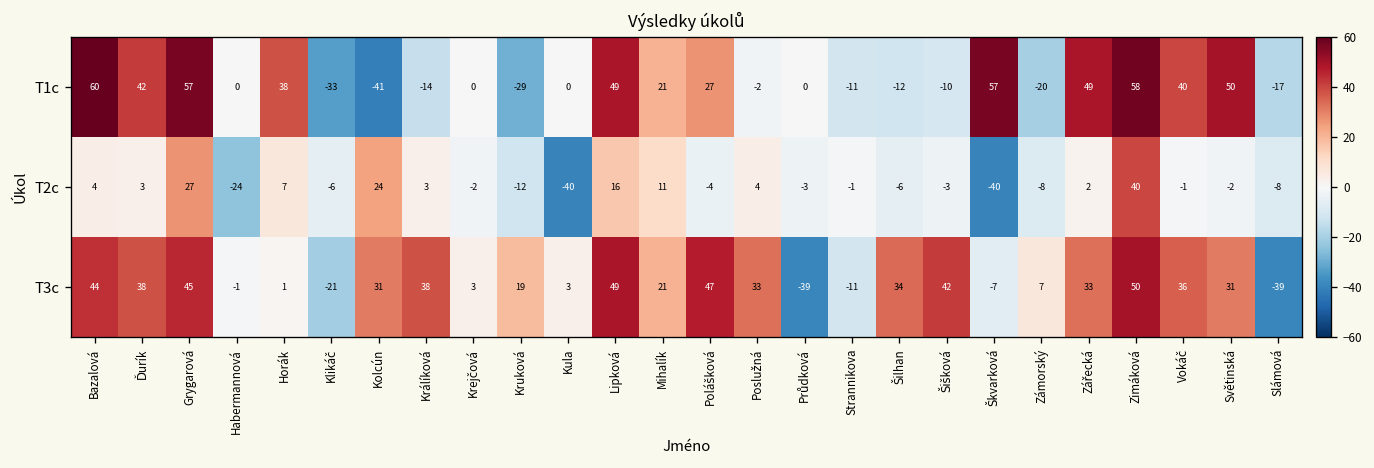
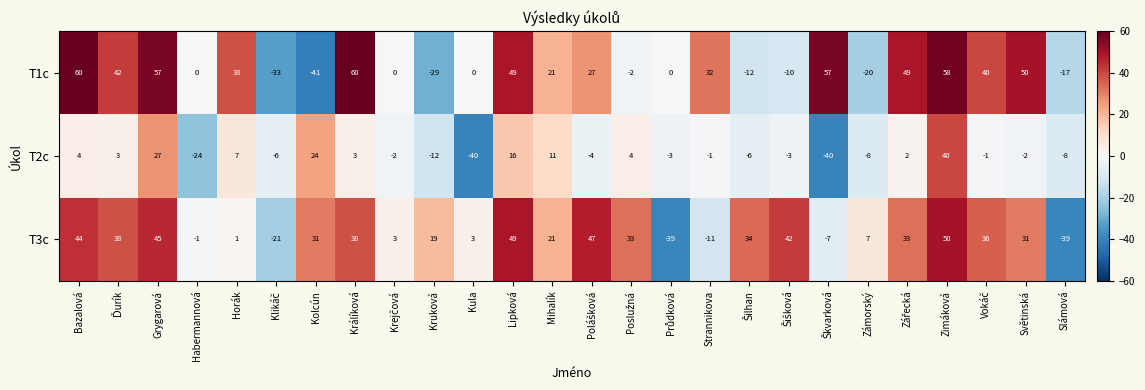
T1c, Králíková: -14 -> 60
T1c, Strannikova: -11 -> 32
